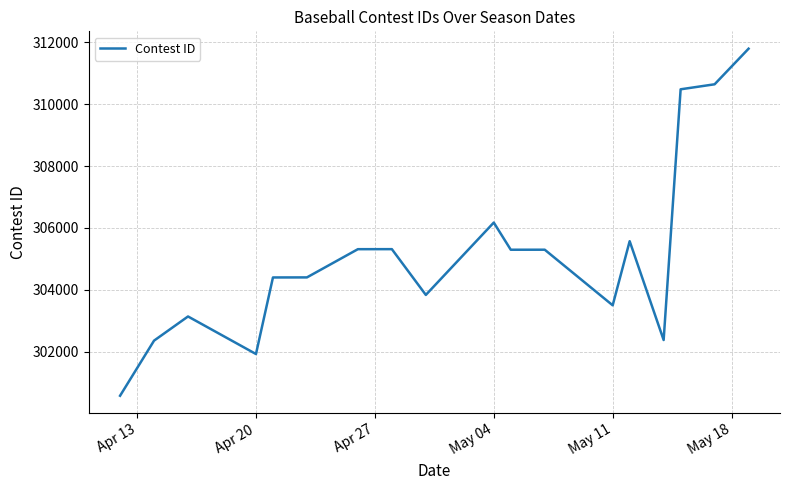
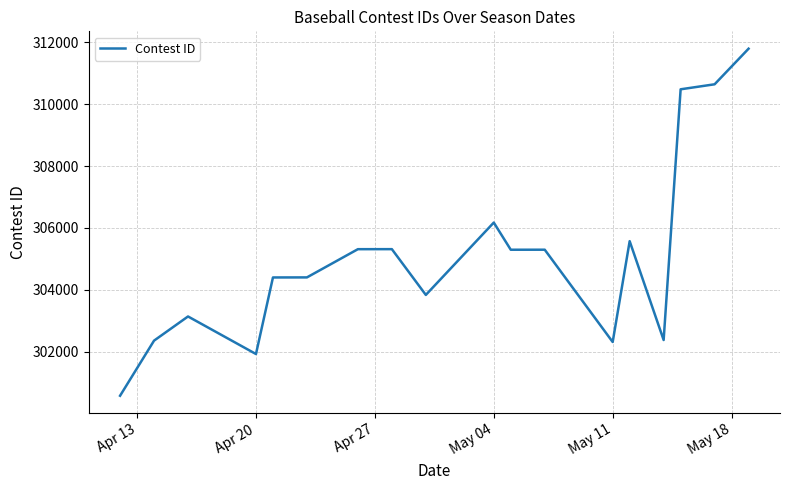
May 11: 303500 -> 302300
